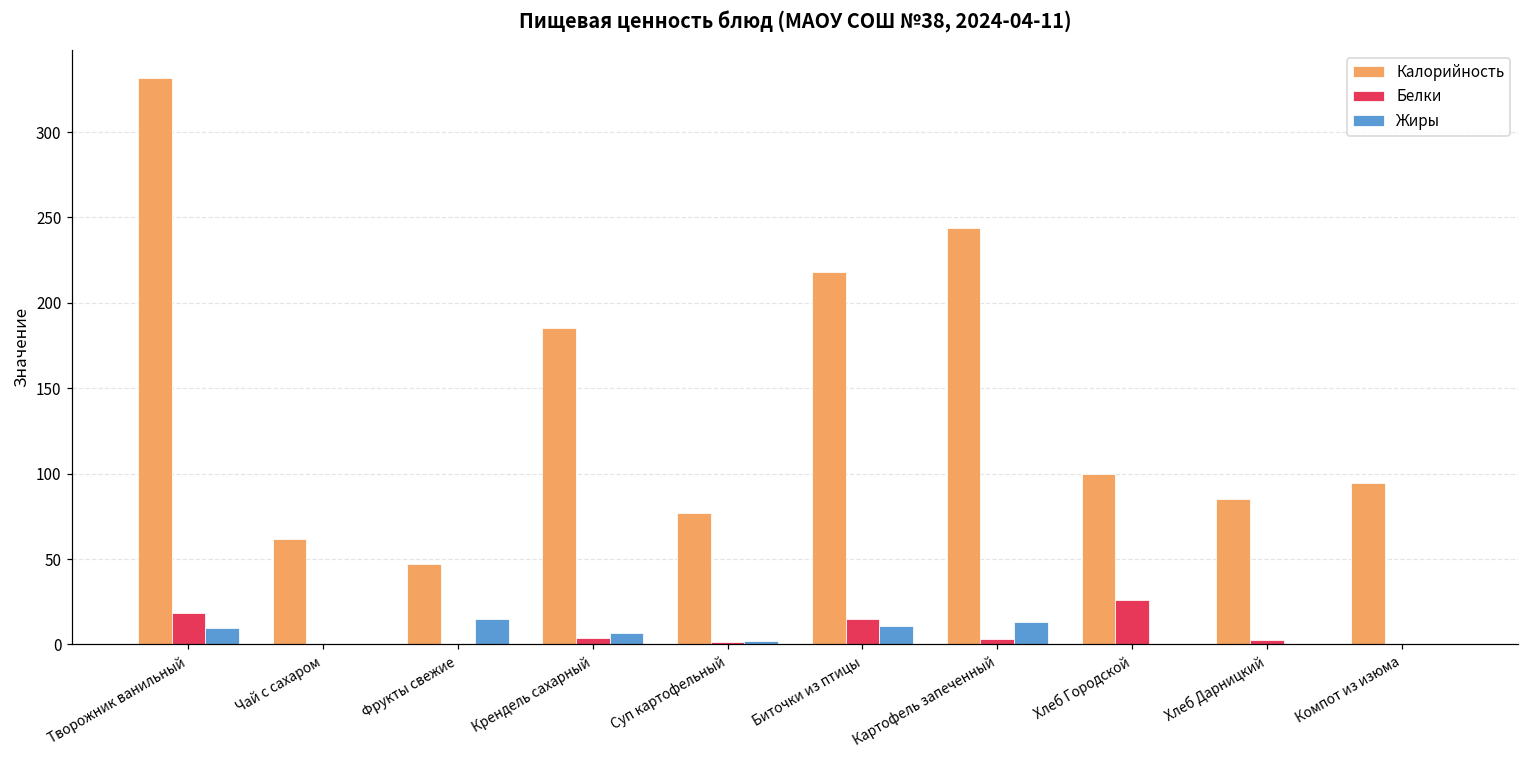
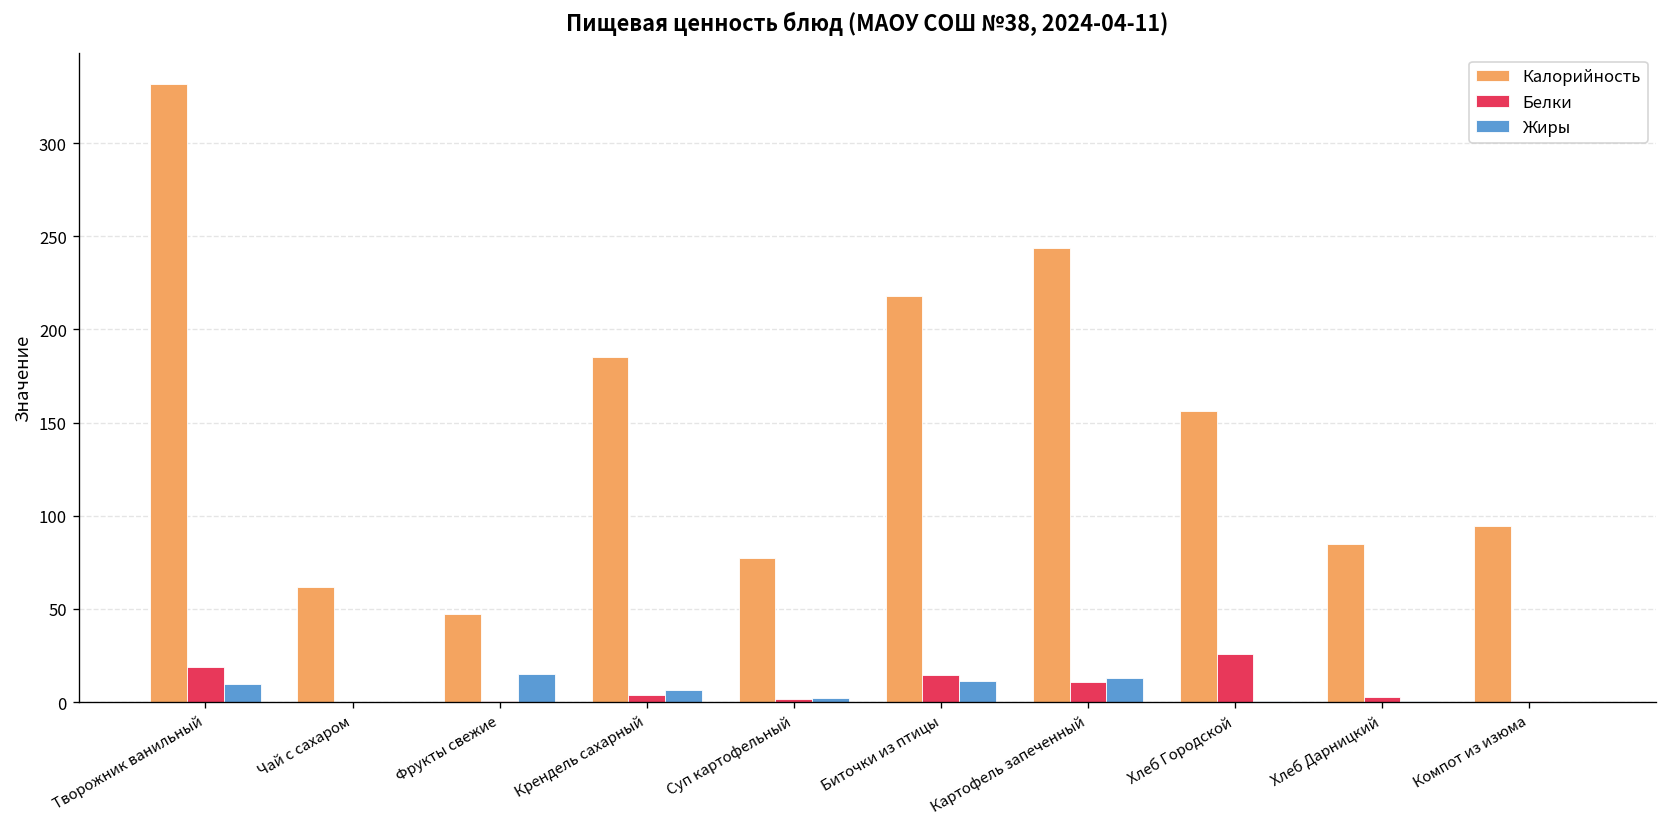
Белки, Картофель запеченный: 3 -> 11
Калорийность, Хлеб Городской: 100 -> 156
